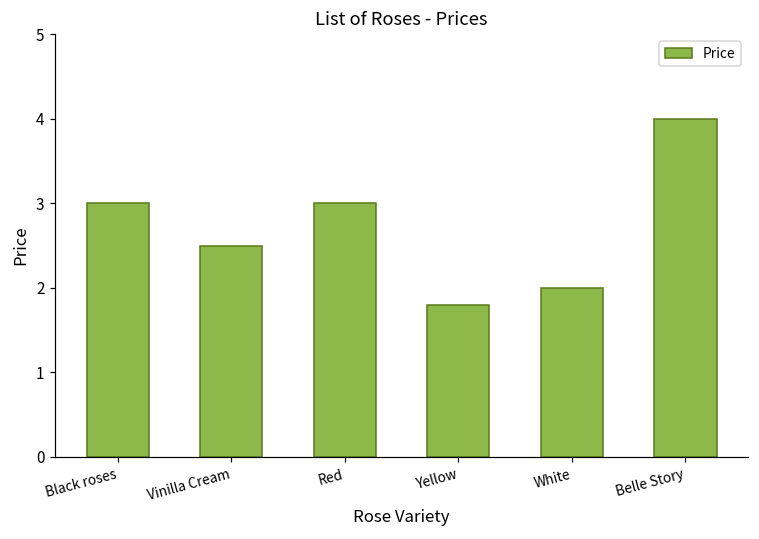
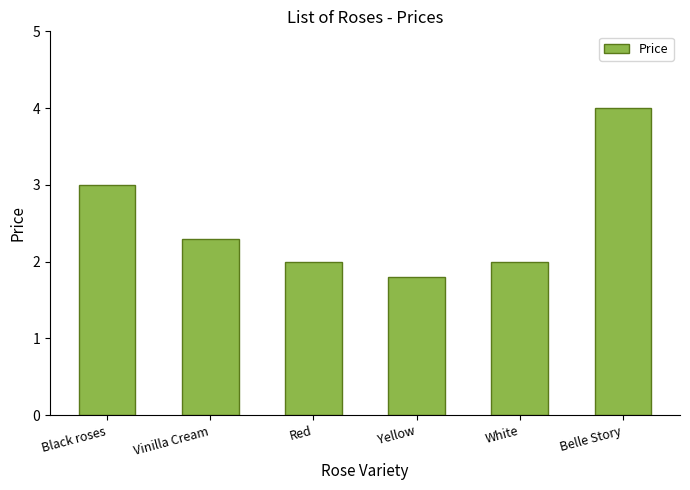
Vinilla Cream: 2.5 -> 2.3
Red: 3 -> 2
